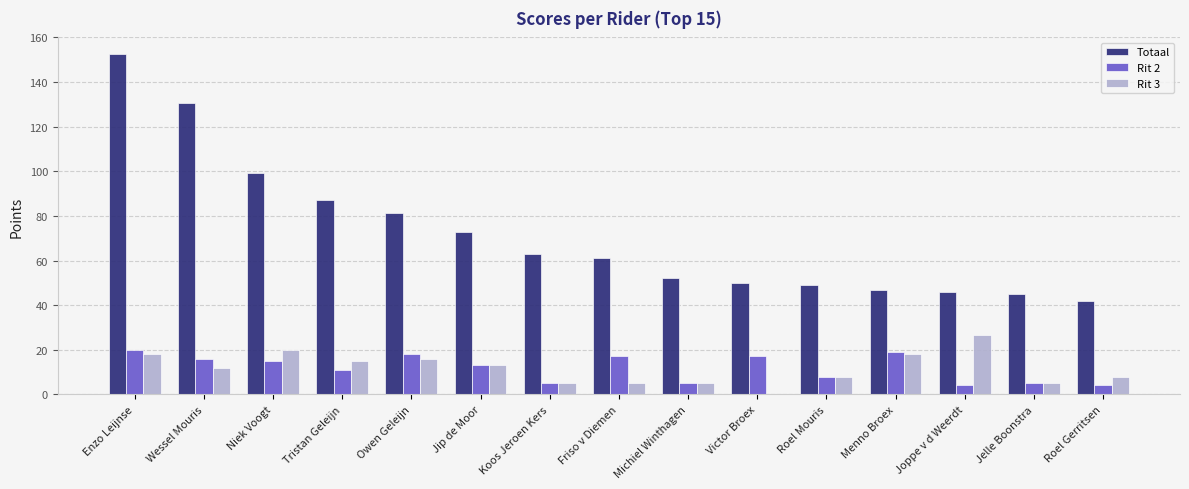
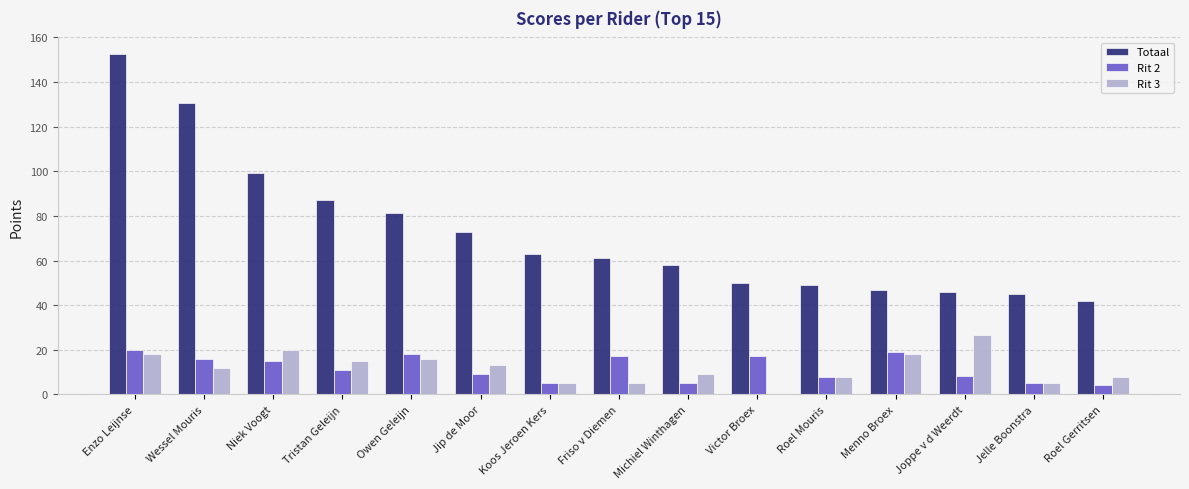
Rit 2, Jip de Moor: 13 -> 9
Totaal, Michiel Winthagen: 52 -> 58
Rit 3, Michiel Winthagen: 5 -> 9
Rit 2, Joppe v d Weerdt: 4 -> 8
